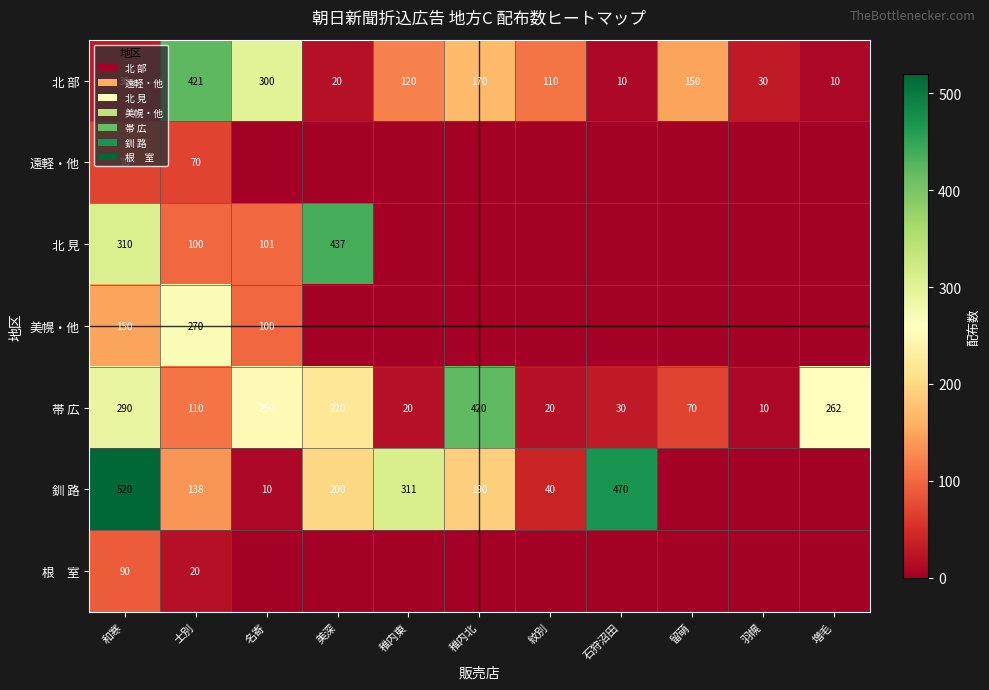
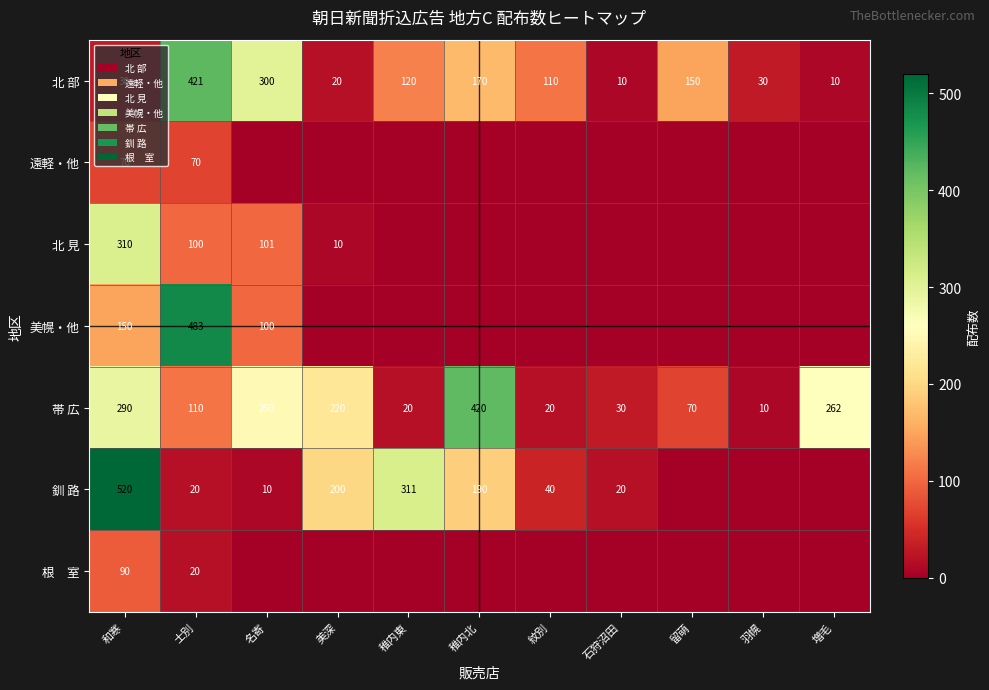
北 見, 美深: 437 -> 10
美幌・他, 士別: 270 -> 483
釧 路, 士別: 138 -> 20
釧 路, 石狩沼田: 470 -> 20
